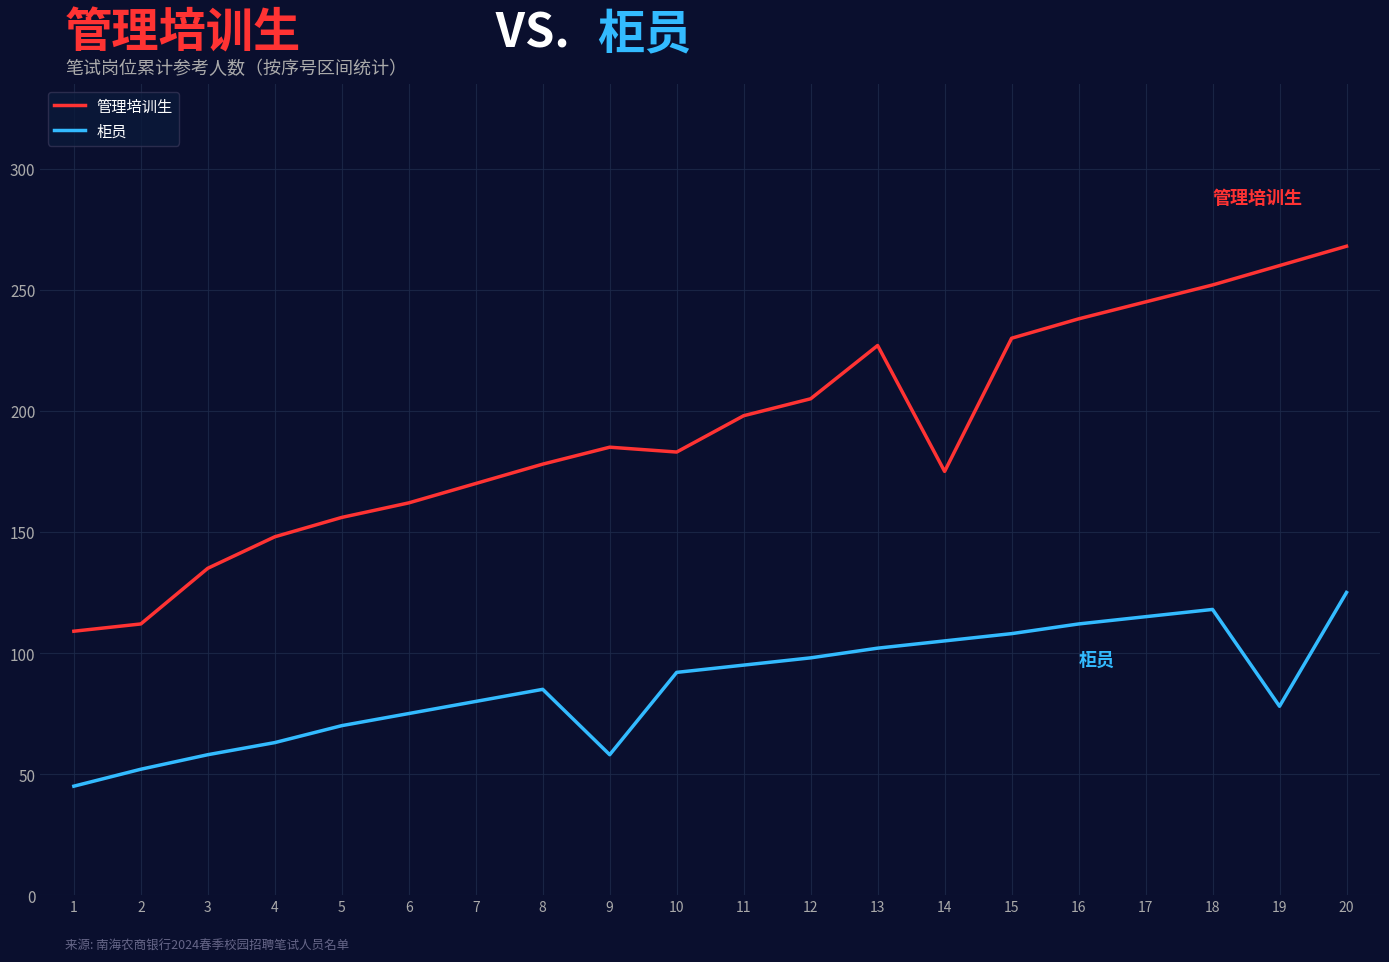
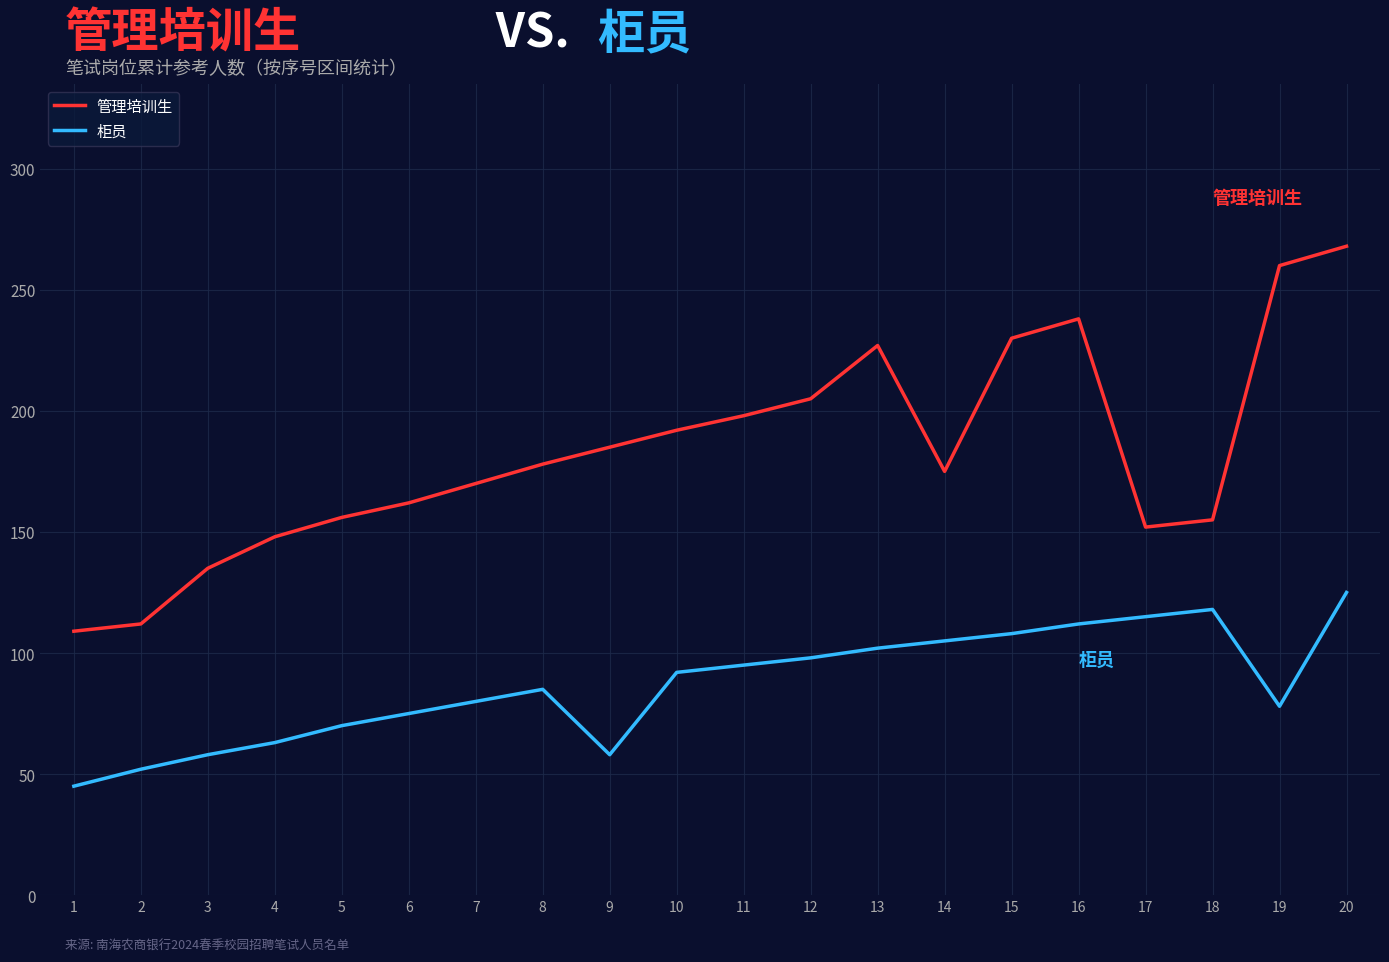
管理培训生, 10: 183 -> 192
管理培训生, 17: 245 -> 152
管理培训生, 18: 252 -> 155
